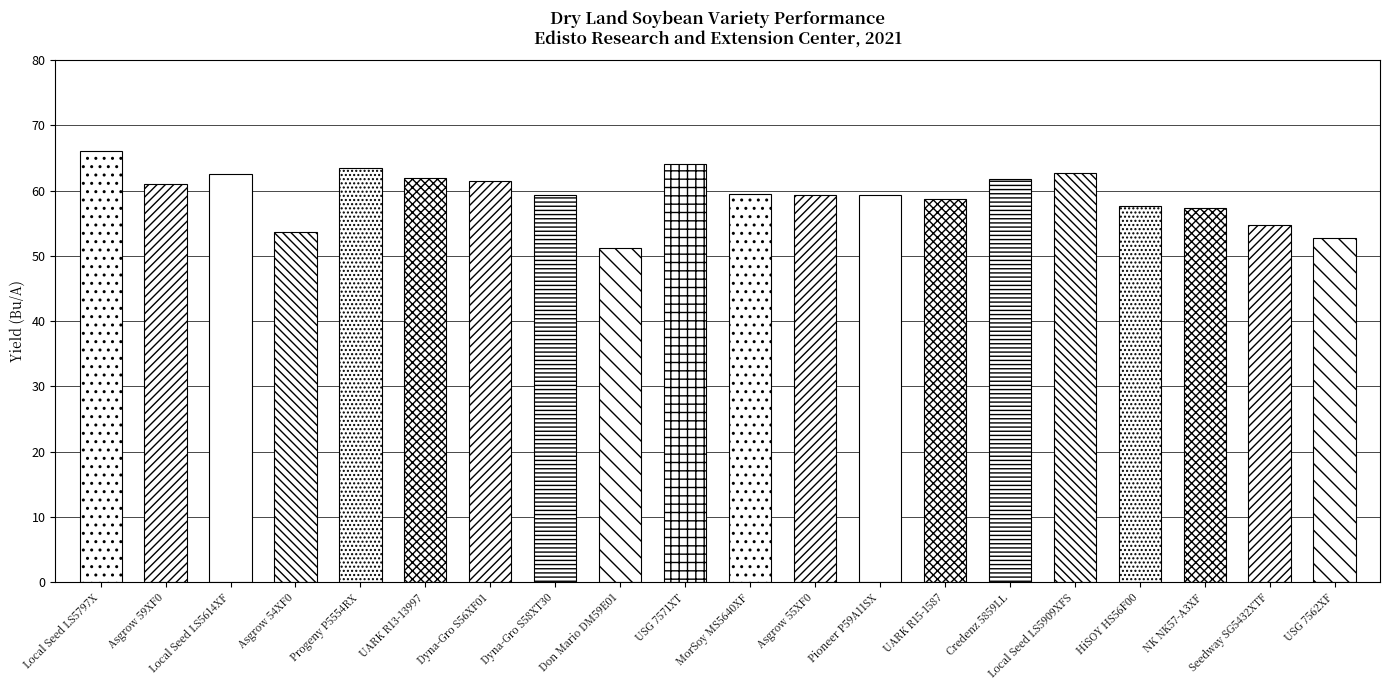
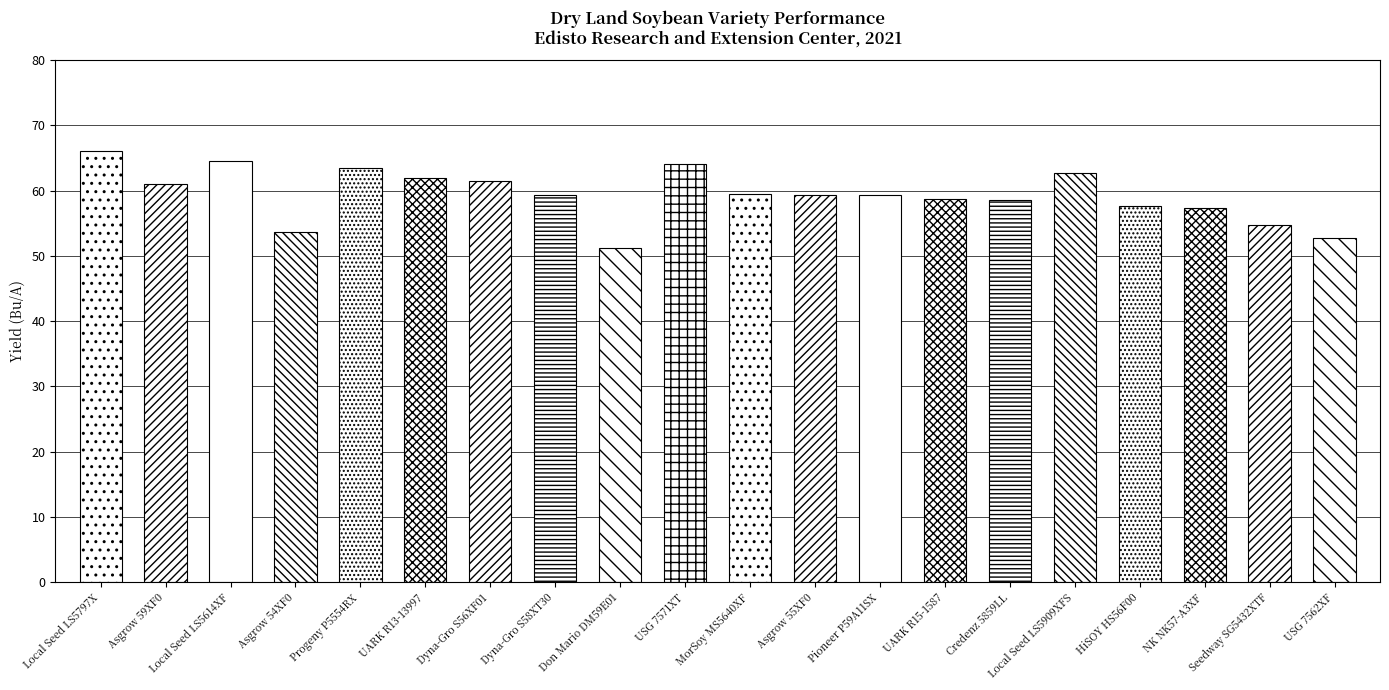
Local Seed LS5614XF: 63 -> 65
Credenz 5859LL: 62 -> 59
